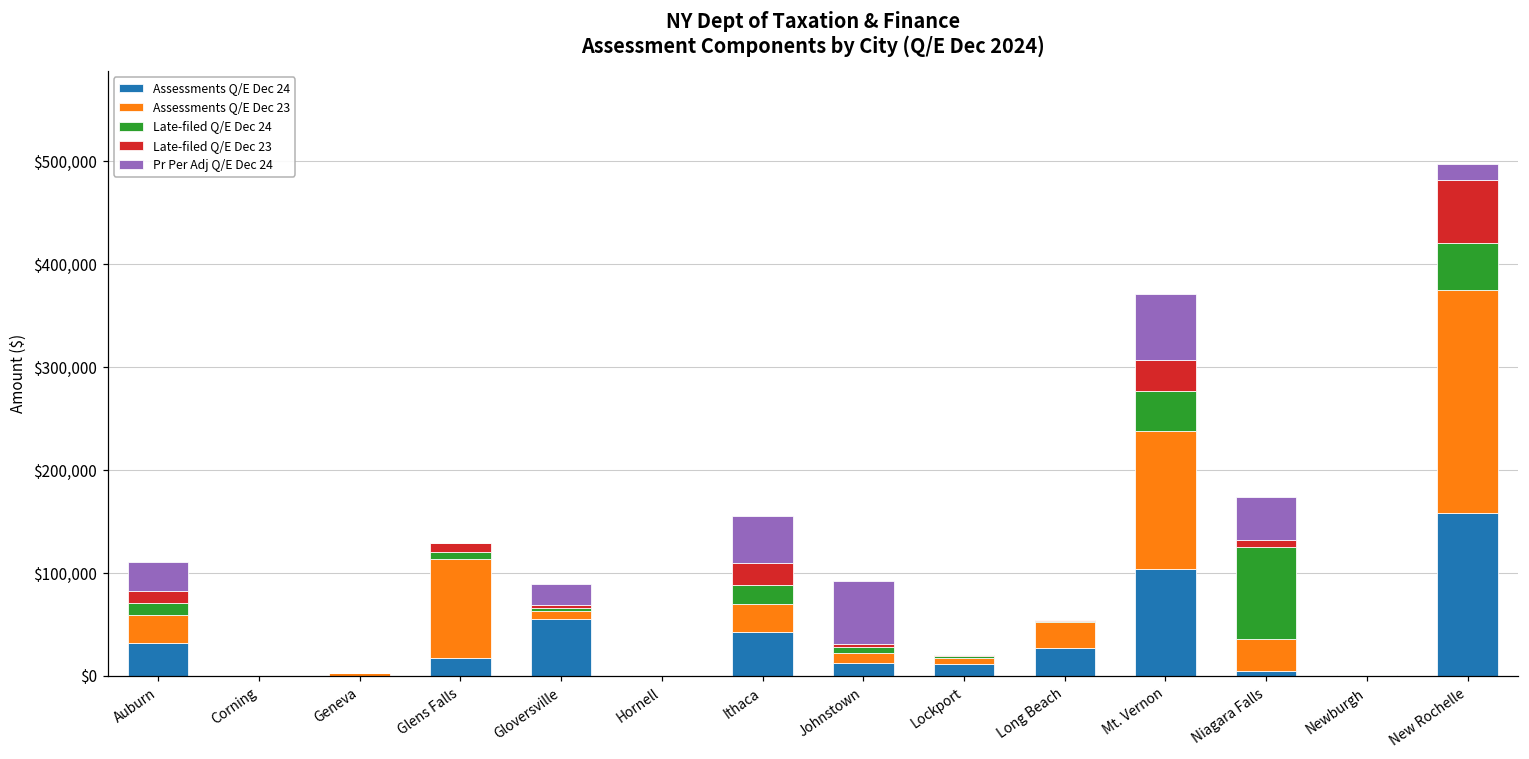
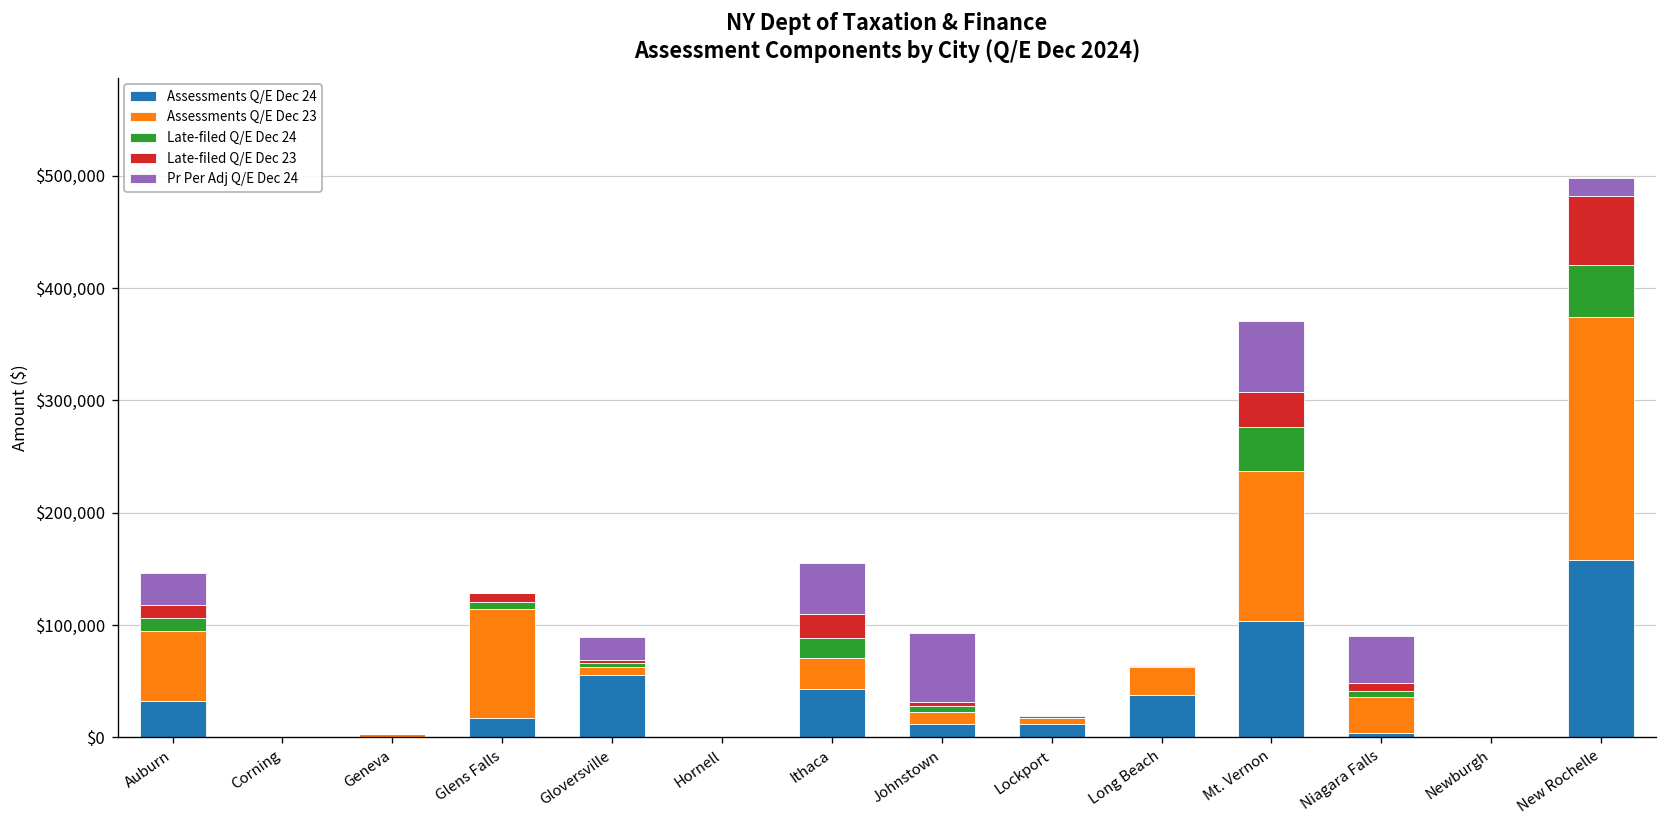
Assessments Q/E Dec 23, Auburn: $30,000 -> $60,000
Assessments Q/E Dec 24, Long Beach: $30,000 -> $40,000
Late-filed Q/E Dec 24, Niagara Falls: $90,000 -> $10,000
